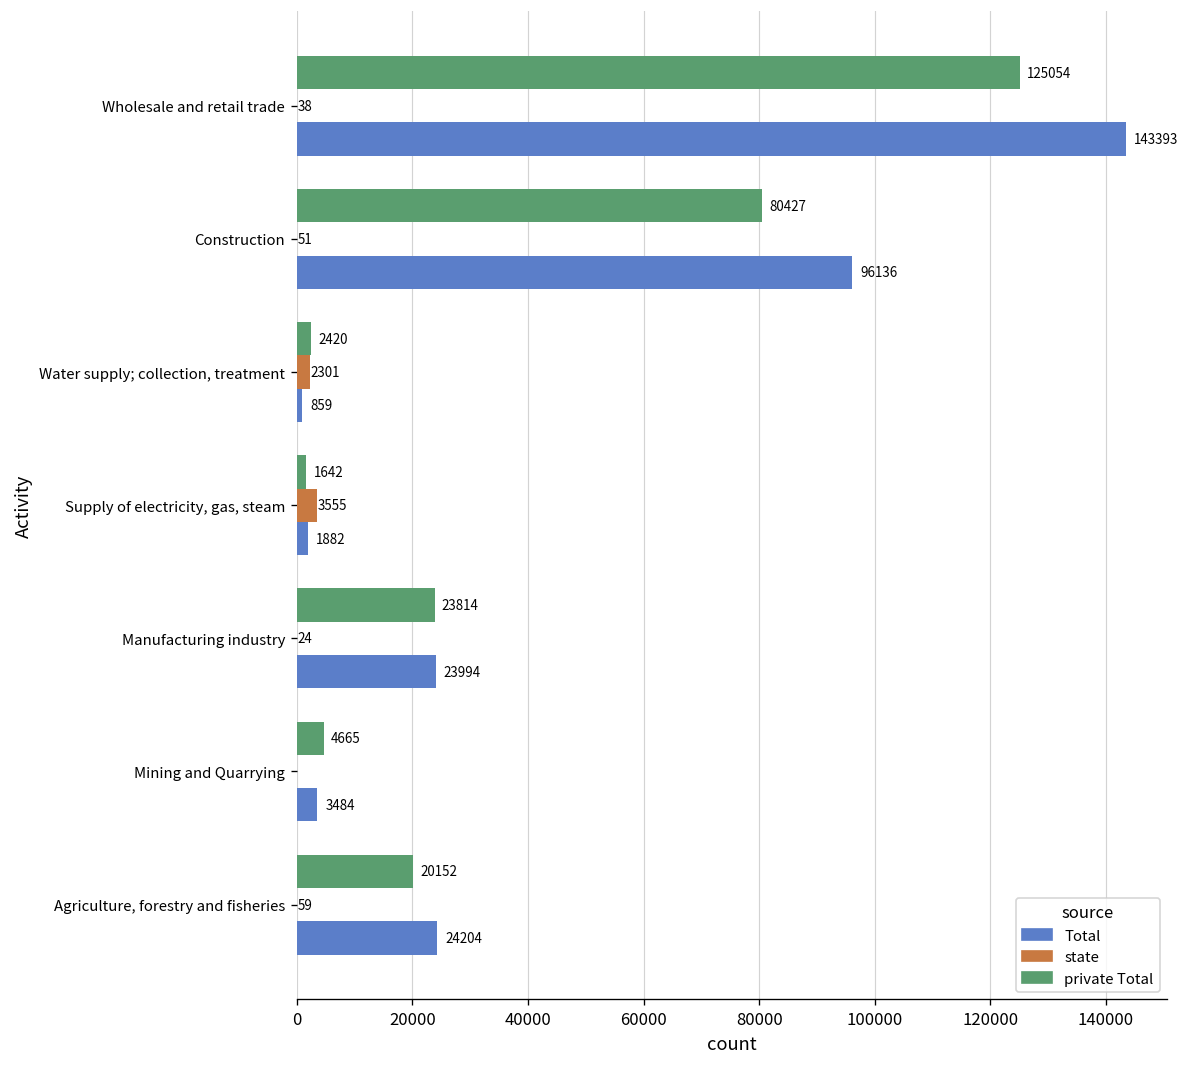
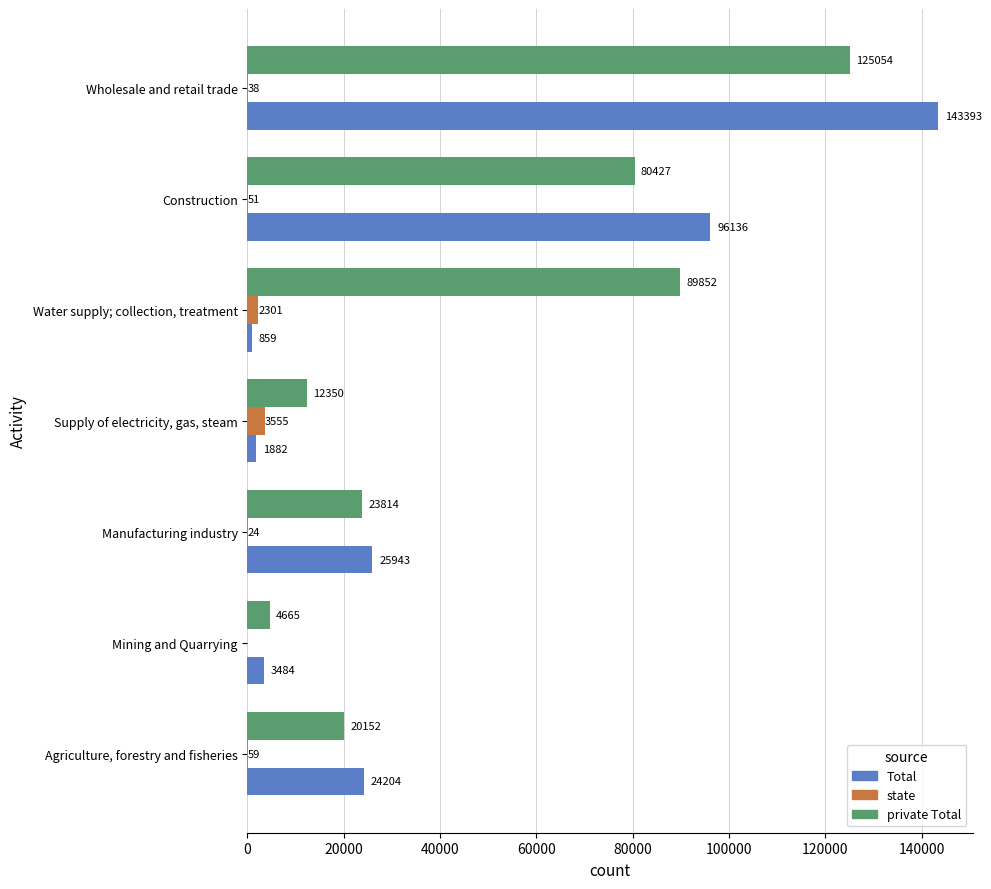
private Total, Water supply; collection, treatment: 2420 -> 89852
private Total, Supply of electricity, gas, steam: 1642 -> 12350
Total, Manufacturing industry: 23994 -> 25943
